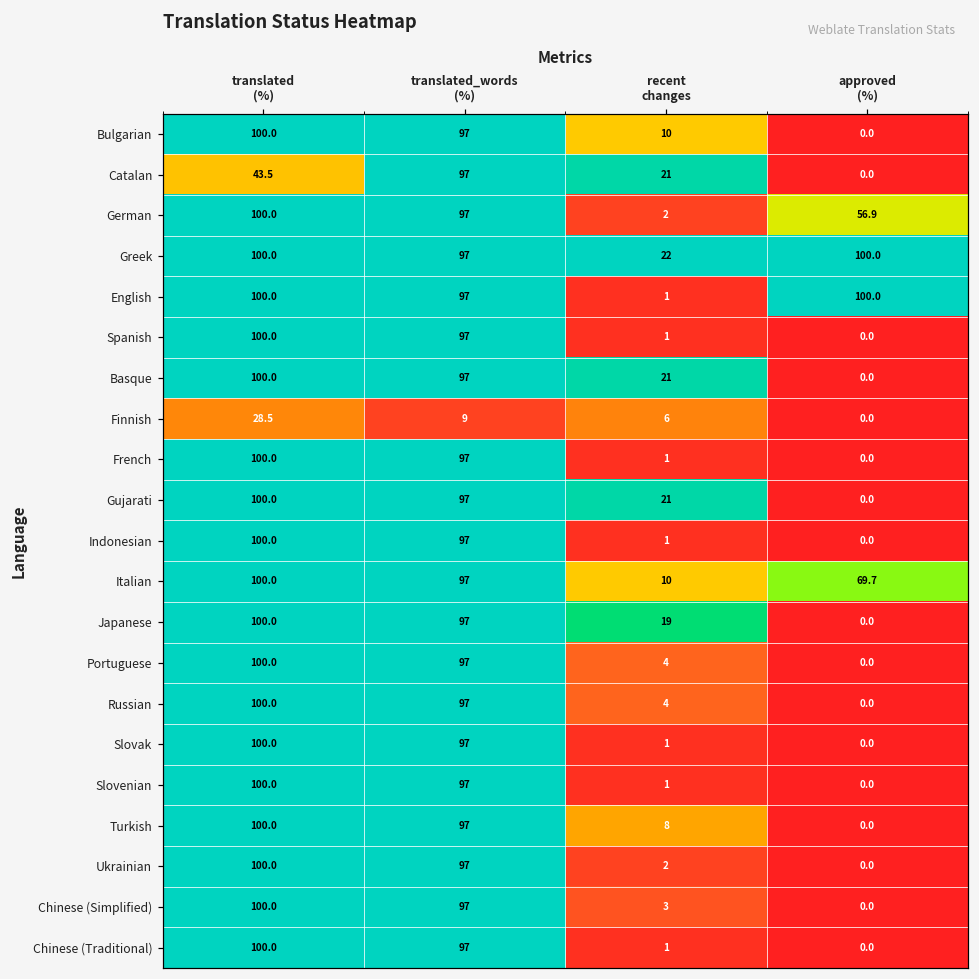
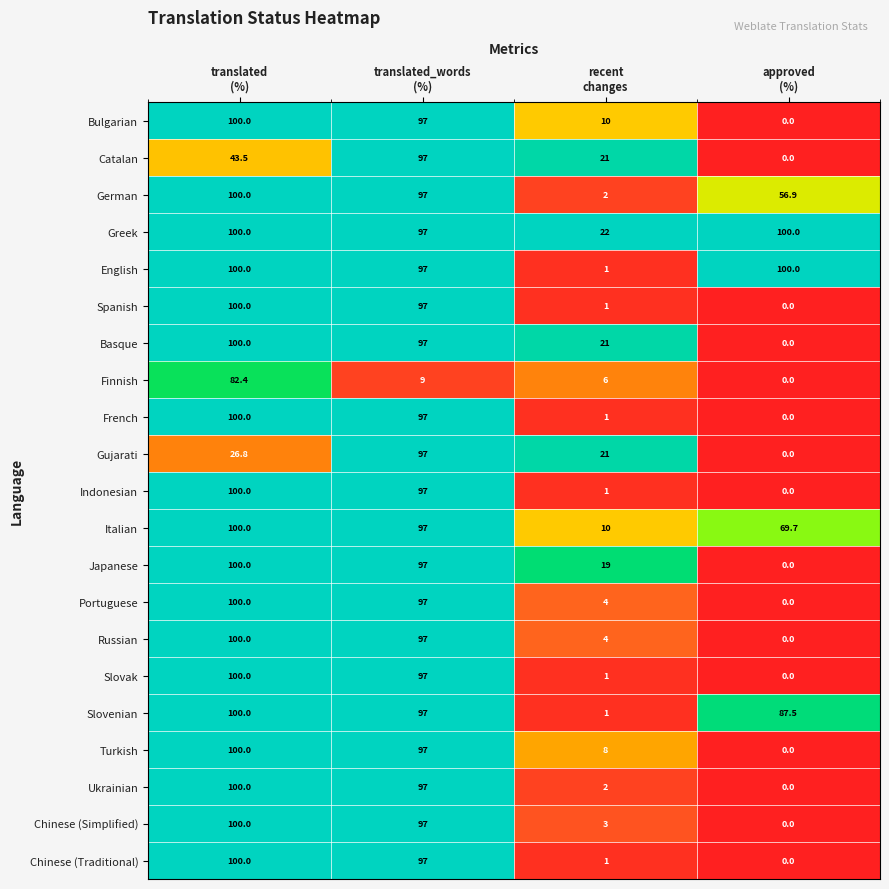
Finnish, translated (%): 28.5 -> 82.4
Gujarati, translated (%): 100.0 -> 26.8
Slovenian, approved (%): 0.0 -> 87.5
